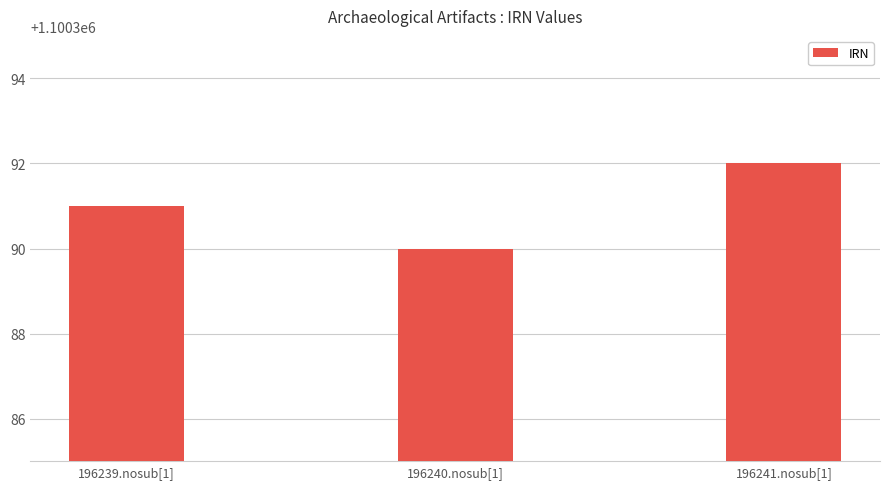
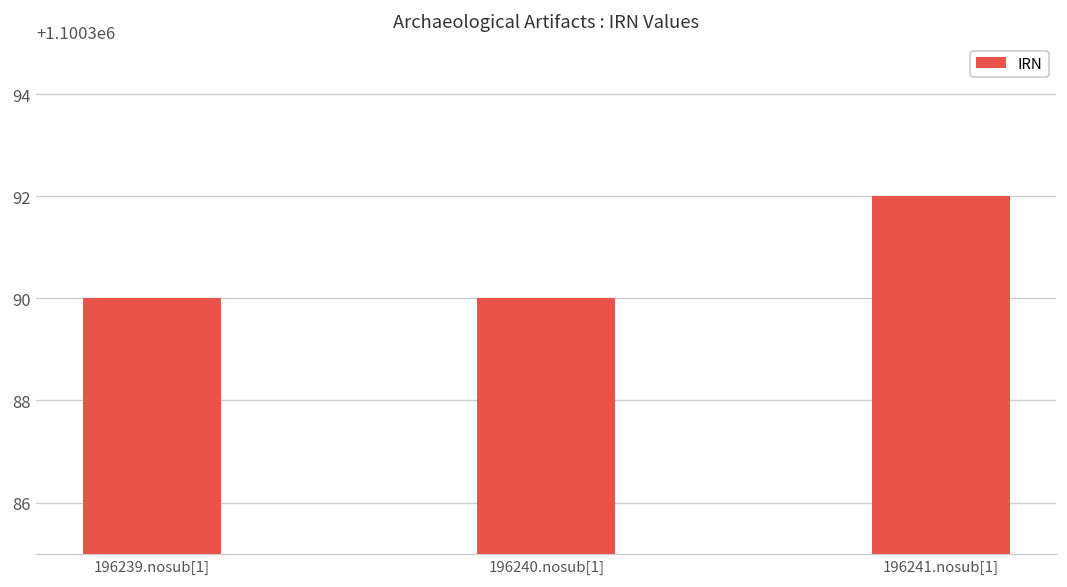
196239.nosub[1]: 1100391 -> 1100390
